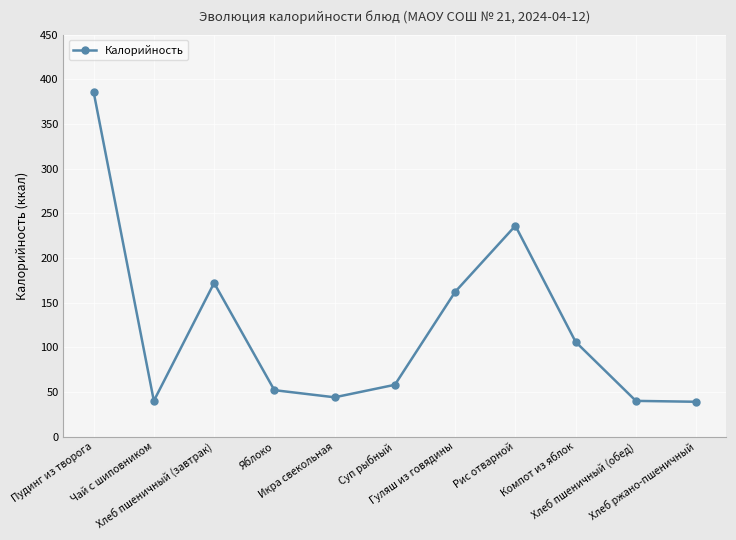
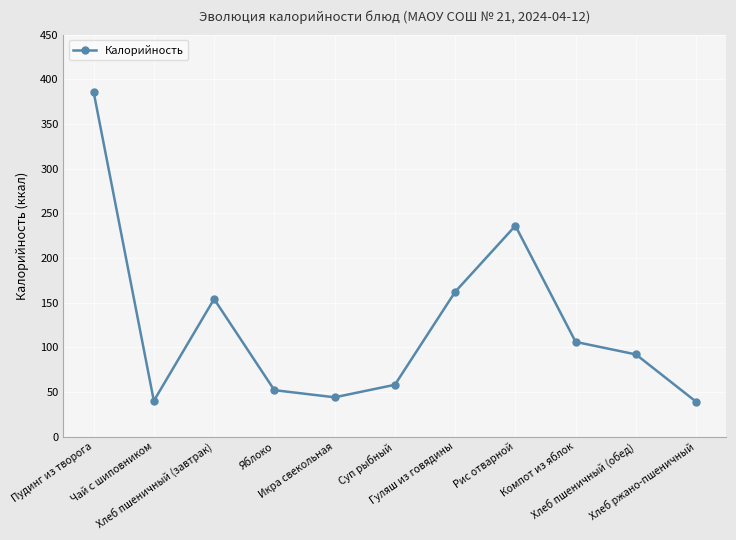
Хлеб пшеничный (завтрак): 170 -> 150
Хлеб пшеничный (обед): 40 -> 90
